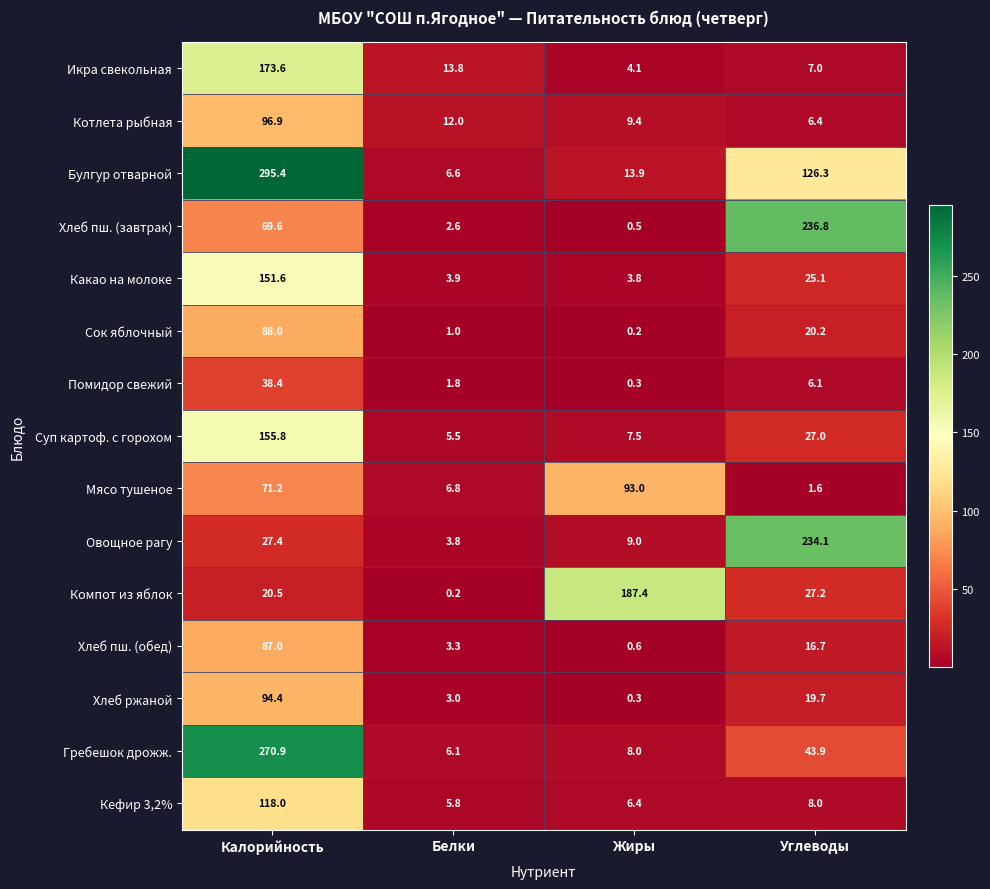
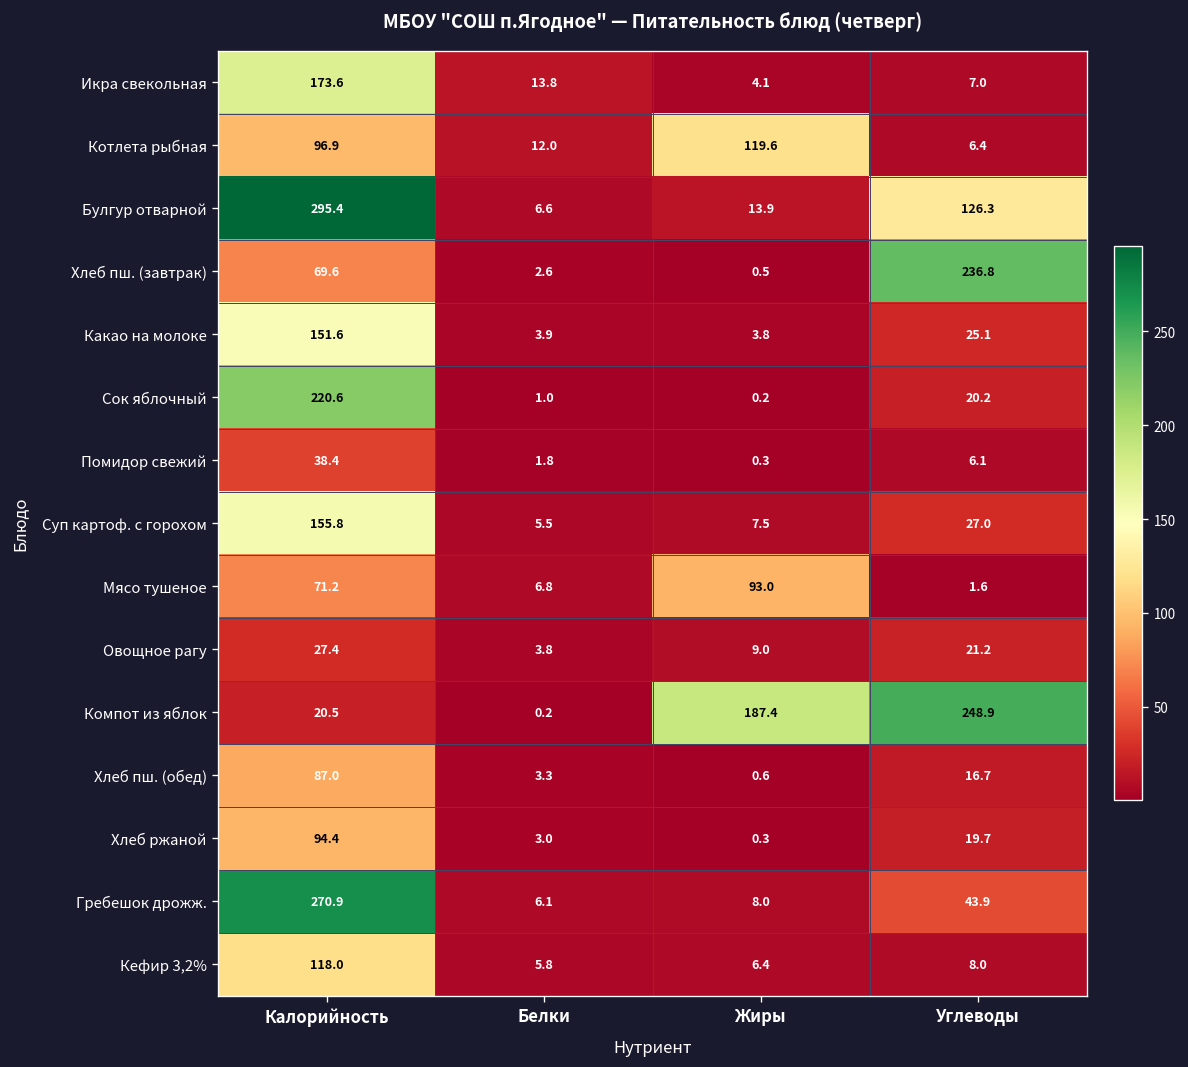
Котлета рыбная, Жиры: 9.4 -> 119.6
Сок яблочный, Калорийность: 88.0 -> 220.6
Овощное рагу, Углеводы: 234.1 -> 21.2
Компот из яблок, Углеводы: 27.2 -> 248.9
